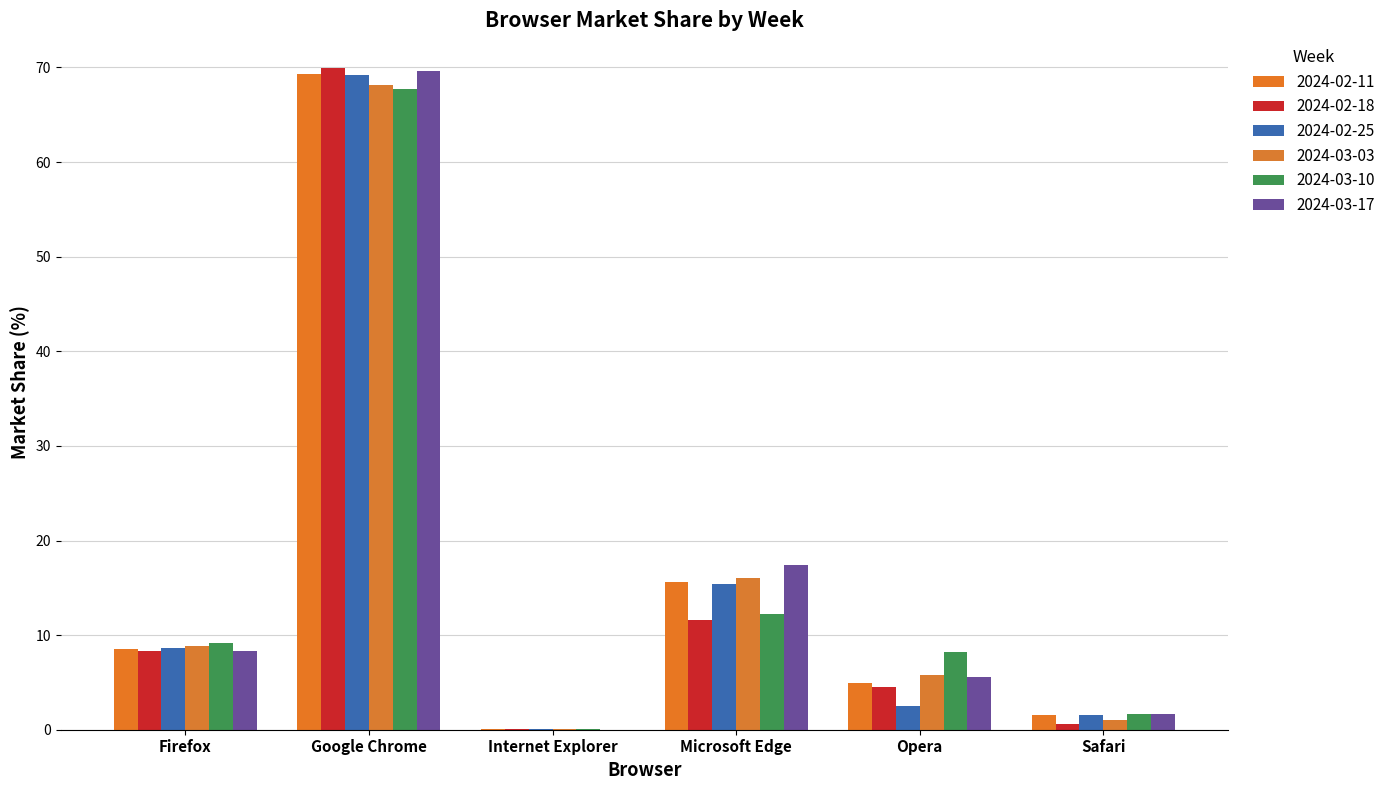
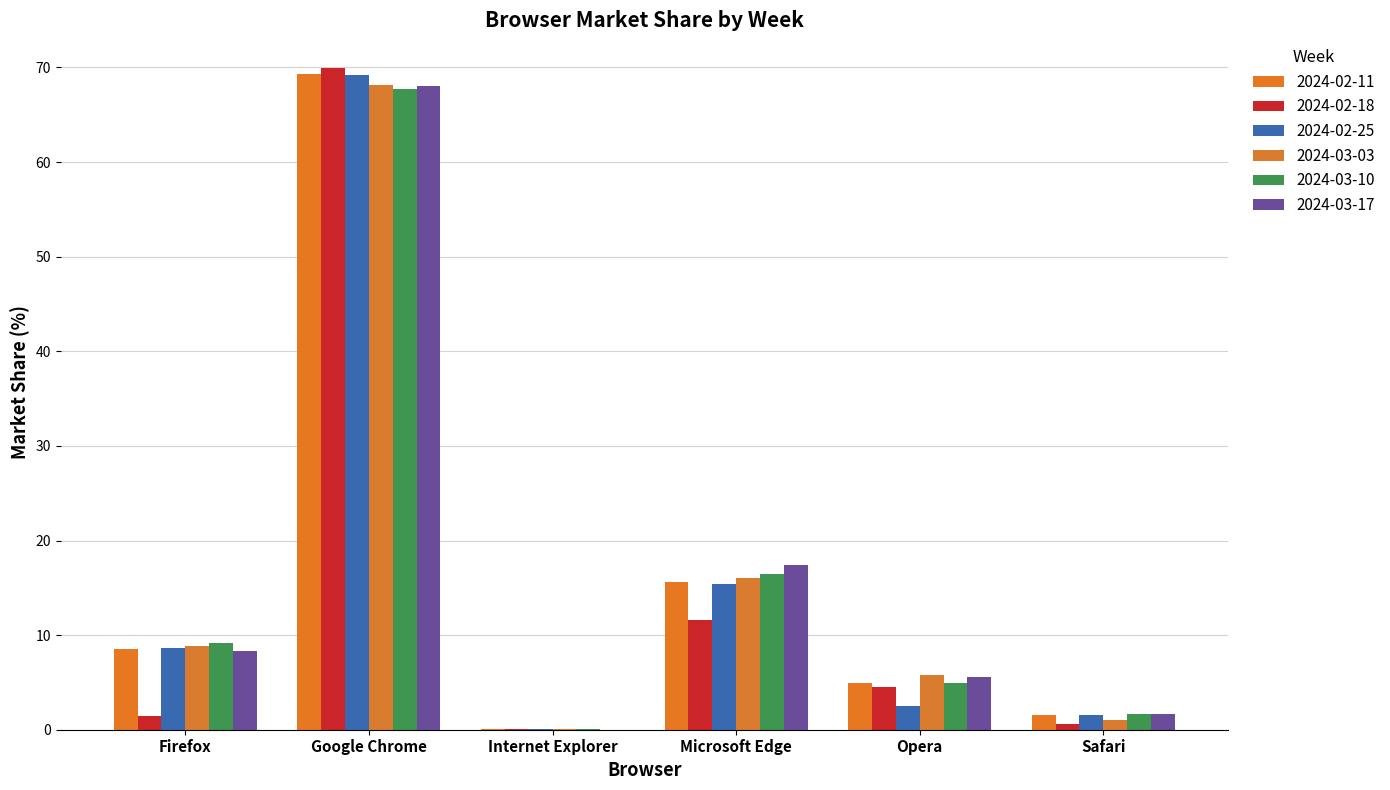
2024-02-18, Firefox: 8 -> 1
2024-03-17, Google Chrome: 70 -> 68
2024-03-10, Microsoft Edge: 12 -> 16
2024-03-10, Opera: 8 -> 5
